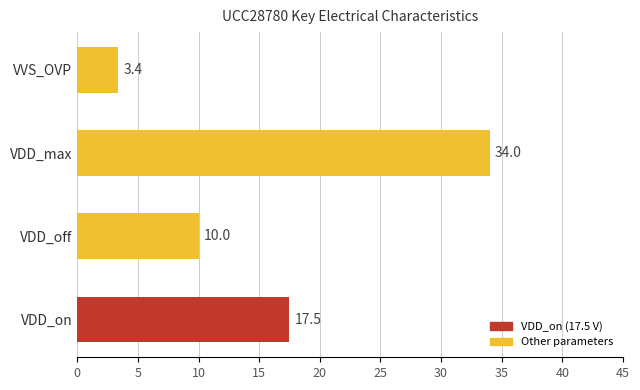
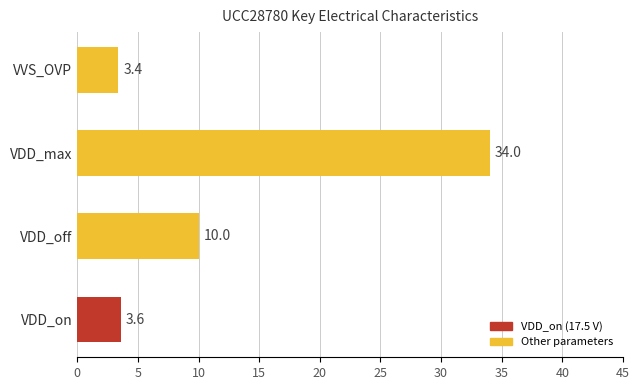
VDD_on: 17.5 -> 3.6
